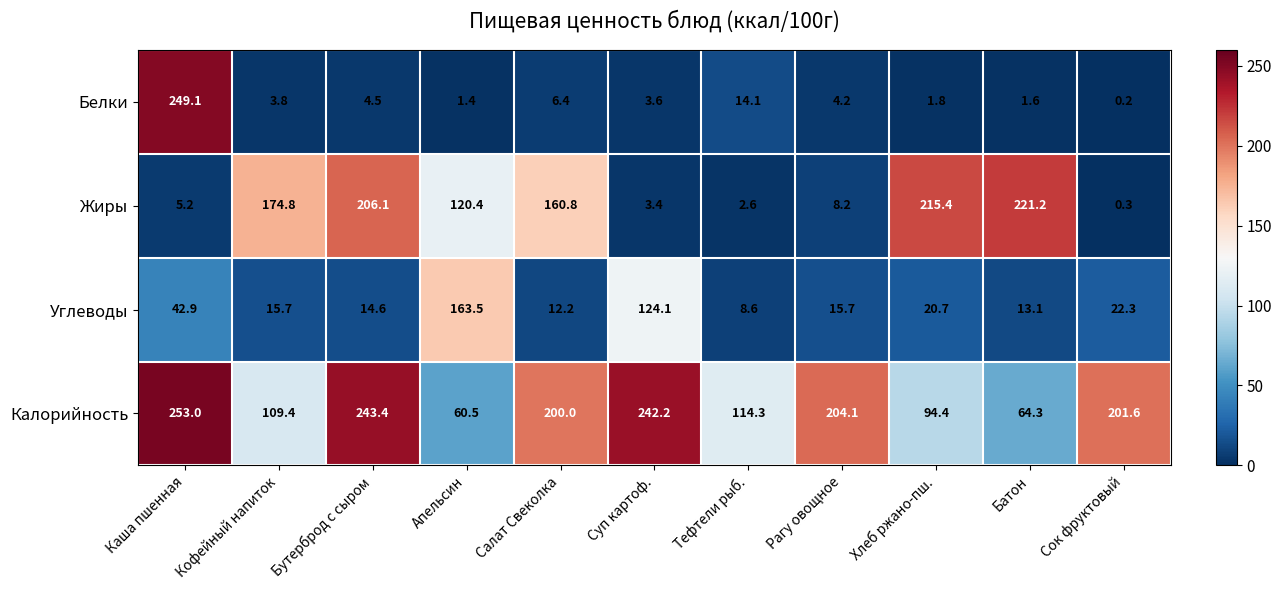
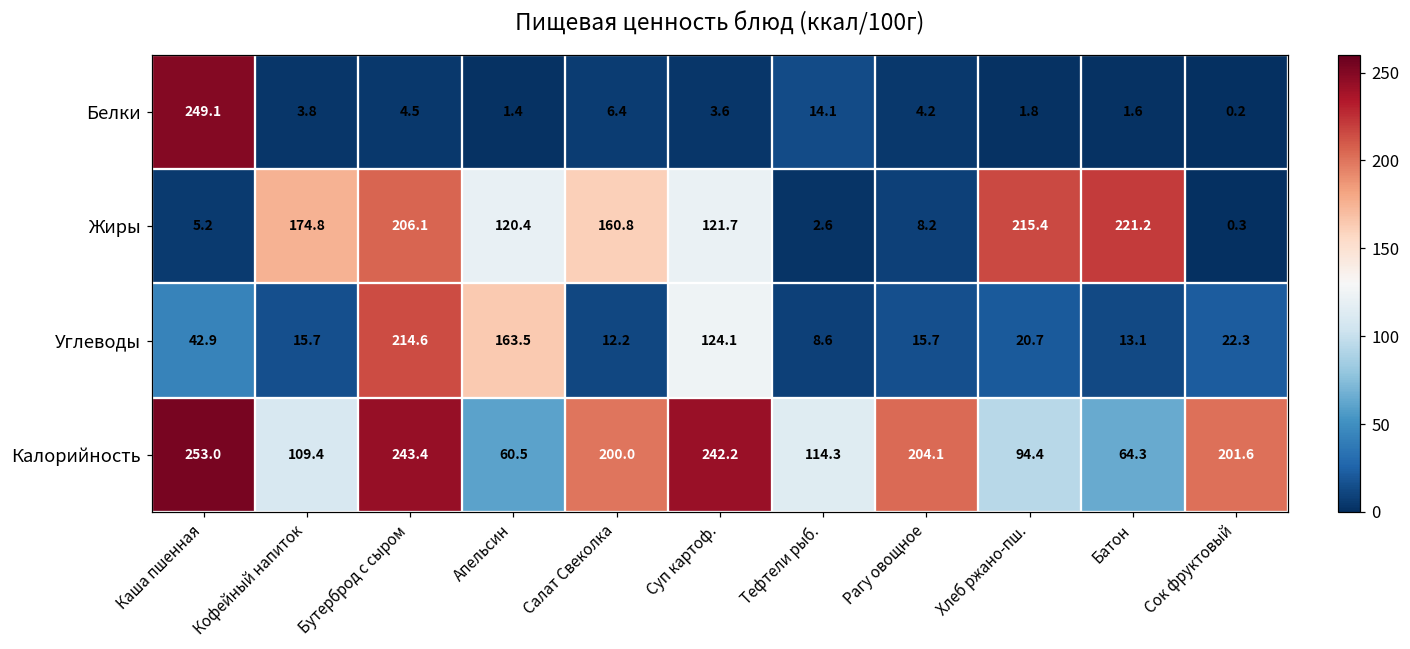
Жиры, Суп картоф.: 3.4 -> 121.7
Углеводы, Бутерброд с сыром: 14.6 -> 214.6
